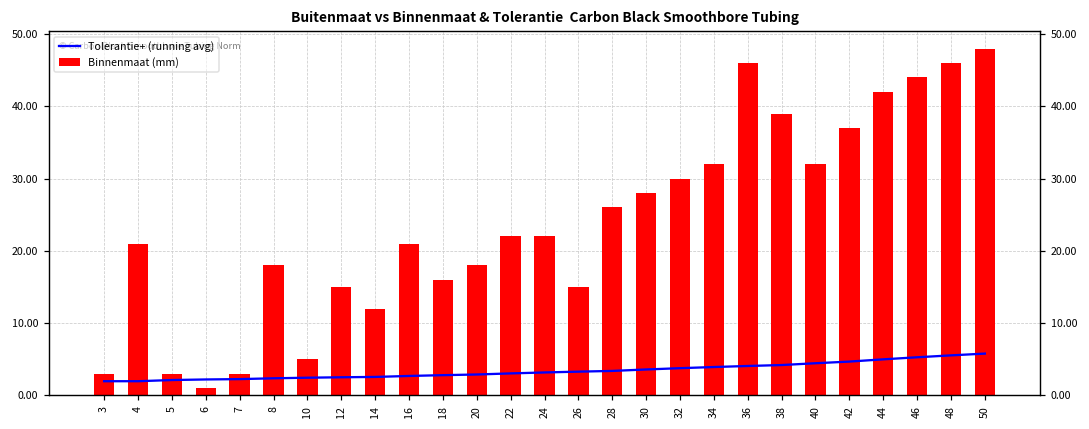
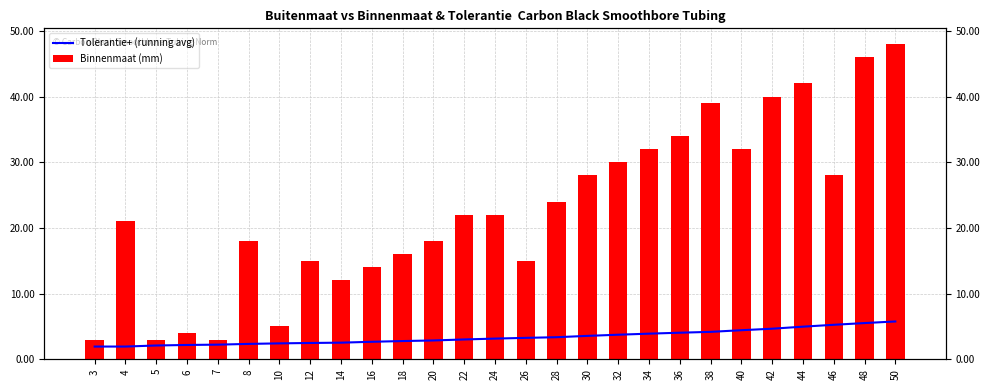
Binnenmaat (mm), 6: 1 -> 4
Binnenmaat (mm), 16: 21 -> 14
Binnenmaat (mm), 28: 26 -> 24
Binnenmaat (mm), 36: 46 -> 34
Binnenmaat (mm), 42: 37 -> 40
Binnenmaat (mm), 46: 44 -> 28
